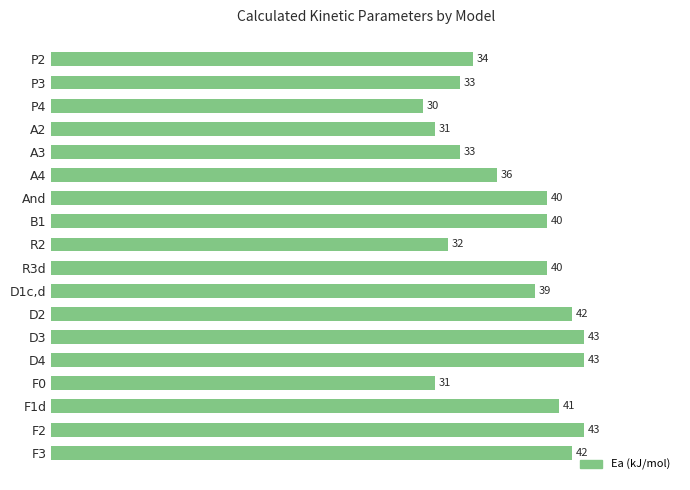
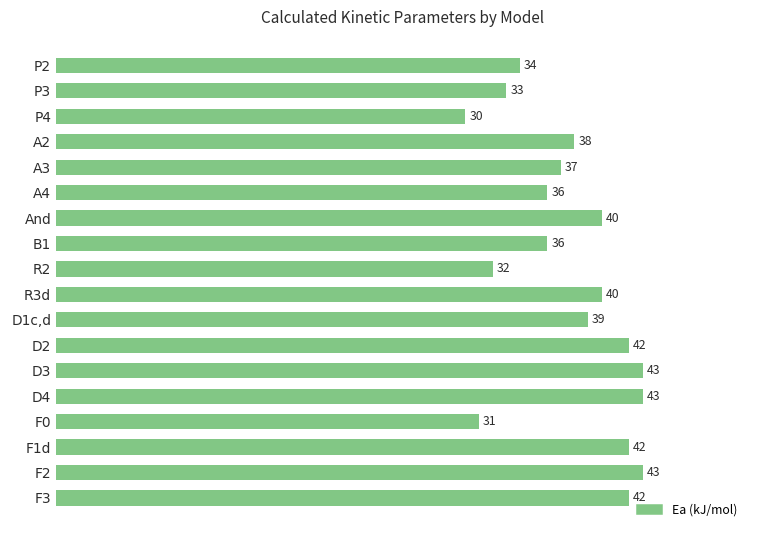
A2: 31 -> 38
A3: 33 -> 37
B1: 40 -> 36
F1d: 41 -> 42
